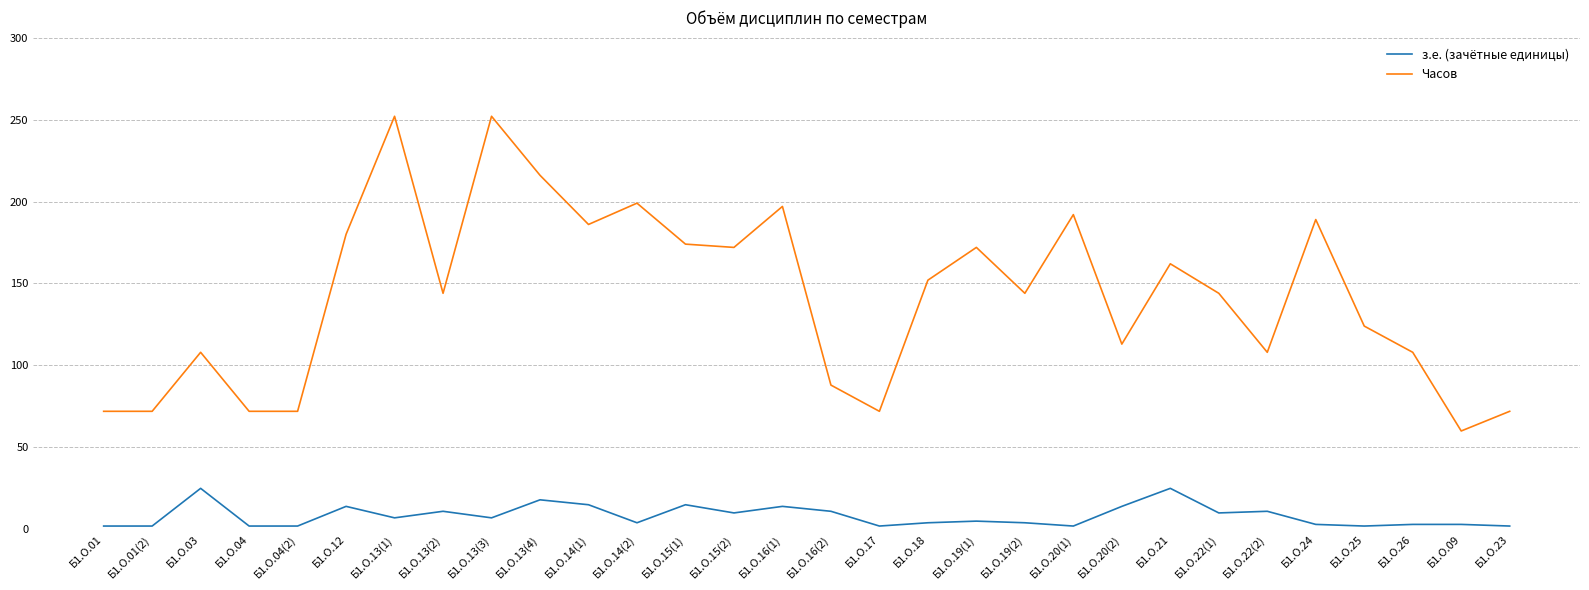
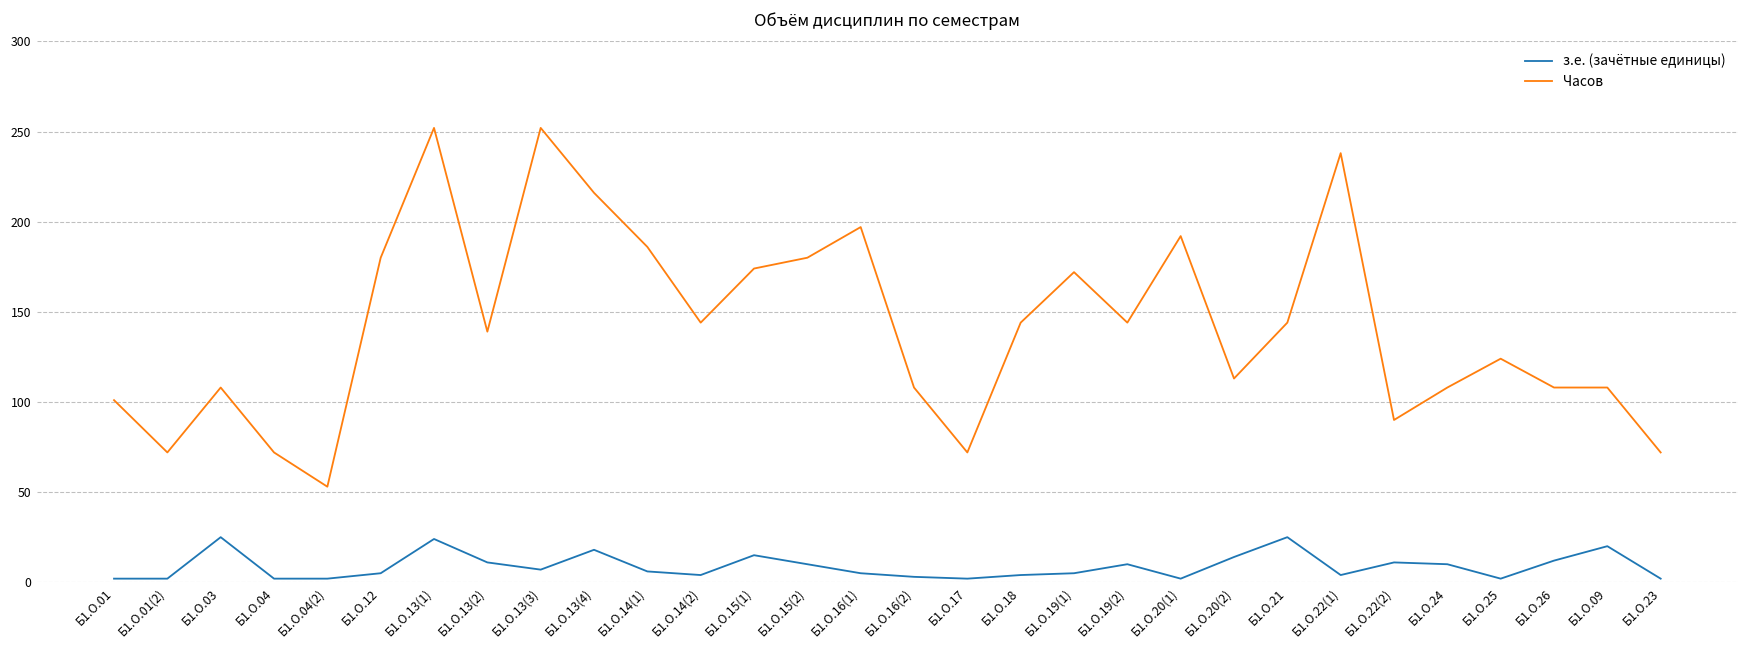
Часов, Б1.О.01: 72 -> 101
Часов, Б1.О.04(2): 72 -> 53
з.е. (зачётные единицы), Б1.О.12: 14 -> 5
з.е. (зачётные единицы), Б1.О.13(1): 7 -> 24
Часов, Б1.О.13(2): 144 -> 139
з.е. (зачётные единицы), Б1.О.14(1): 15 -> 6
Часов, Б1.О.14(2): 199 -> 144
Часов, Б1.О.15(2): 172 -> 180
з.е. (зачётные единицы), Б1.О.16(1): 14 -> 5
з.е. (зачётные единицы), Б1.О.16(2): 11 -> 3
Часов, Б1.О.16(2): 88 -> 108
Часов, Б1.О.18: 152 -> 144
з.е. (зачётные единицы), Б1.О.19(2): 4 -> 10
Часов, Б1.О.21: 162 -> 144
з.е. (зачётные единицы), Б1.О.22(1): 10 -> 4
Часов, Б1.О.22(1): 144 -> 238
Часов, Б1.О.22(2): 108 -> 90
з.е. (зачётные единицы), Б1.О.24: 3 -> 10
Часов, Б1.О.24: 189 -> 108
з.е. (зачётные единицы), Б1.О.26: 3 -> 12
з.е. (зачётные единицы), Б1.О.09: 3 -> 20
Часов, Б1.О.09: 60 -> 108
